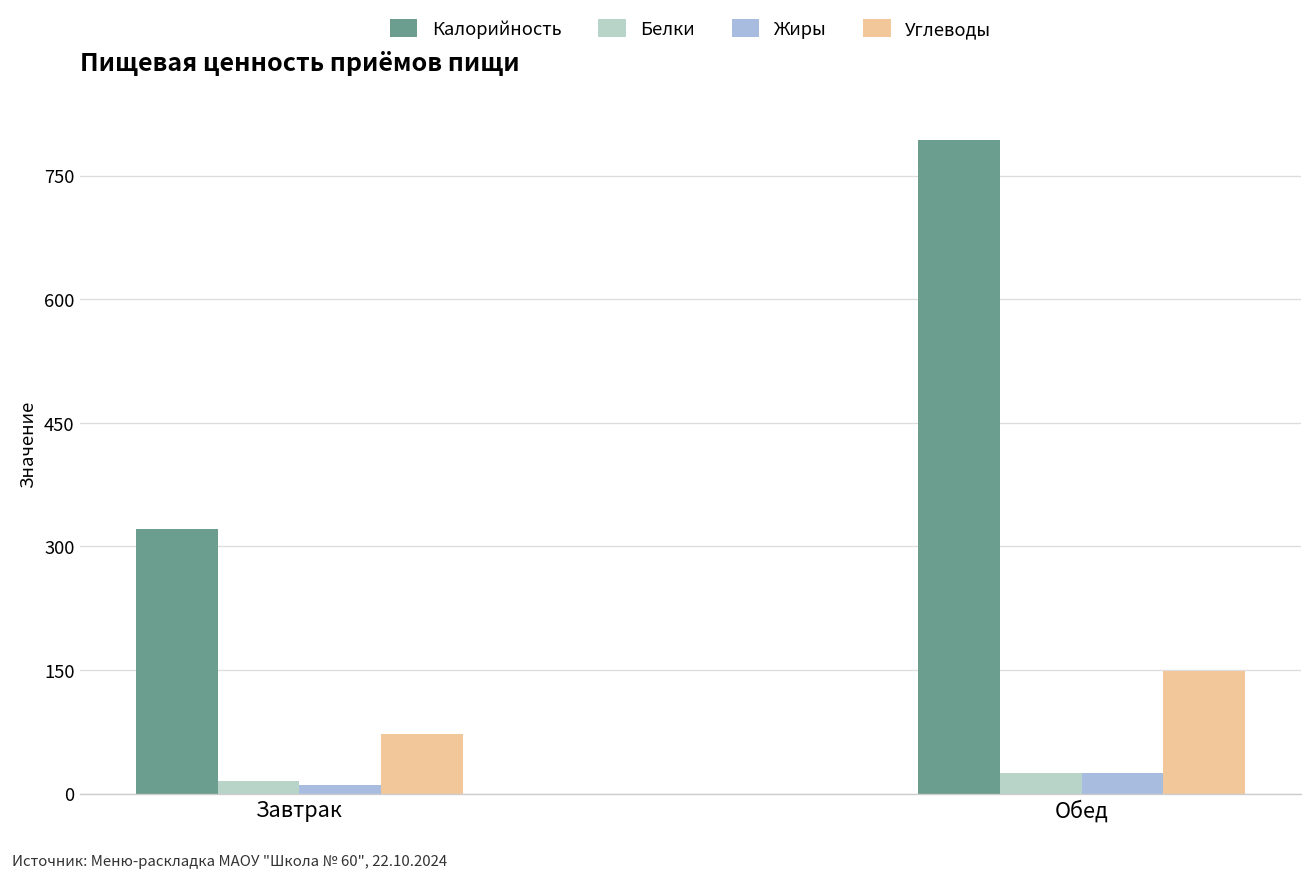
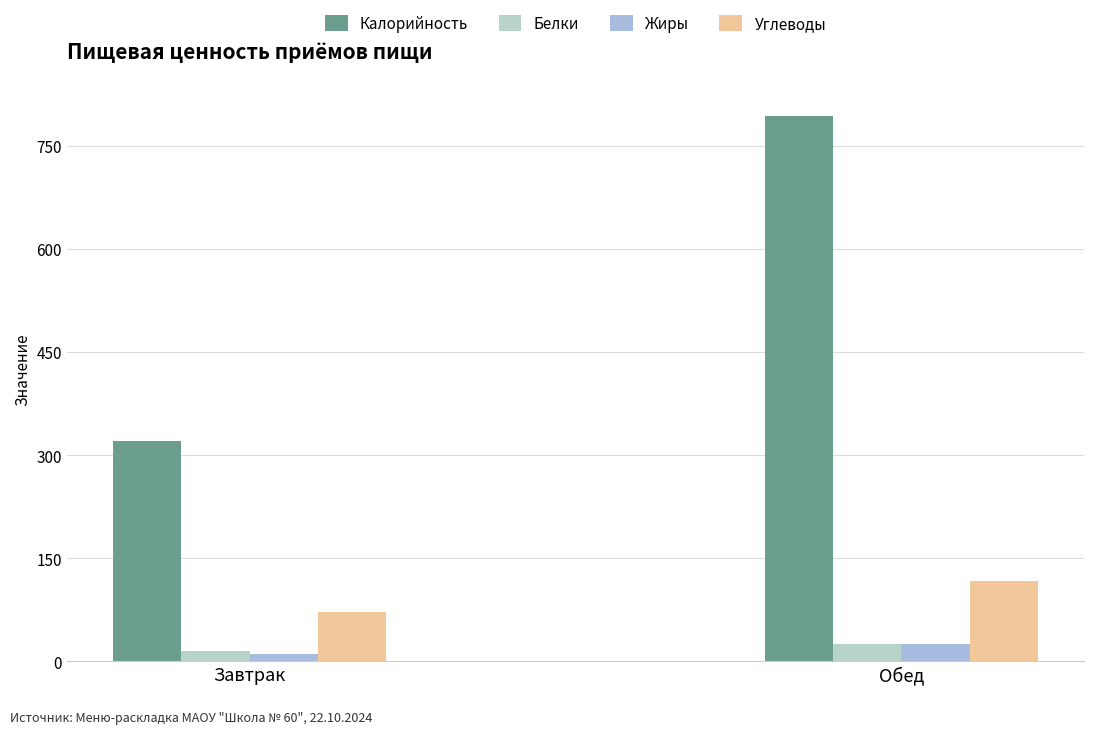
Углеводы, Обед: 150 -> 120
